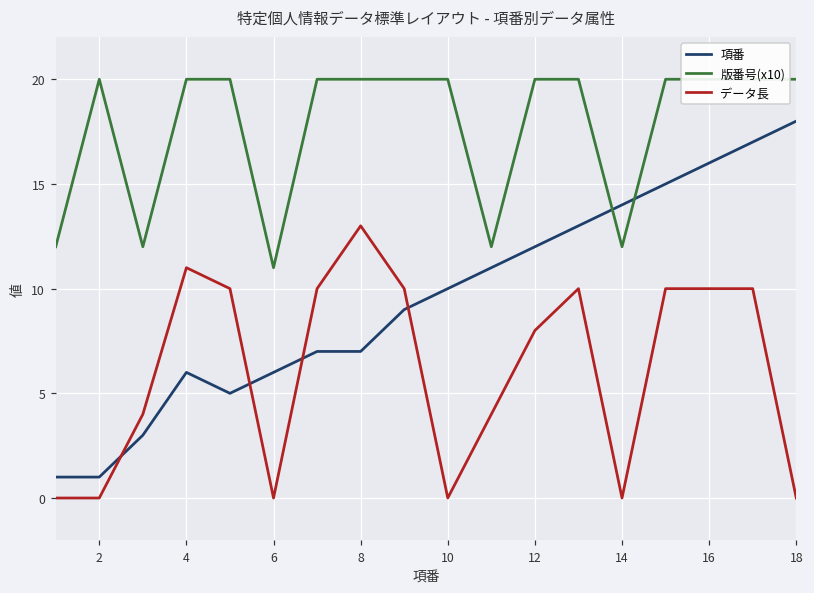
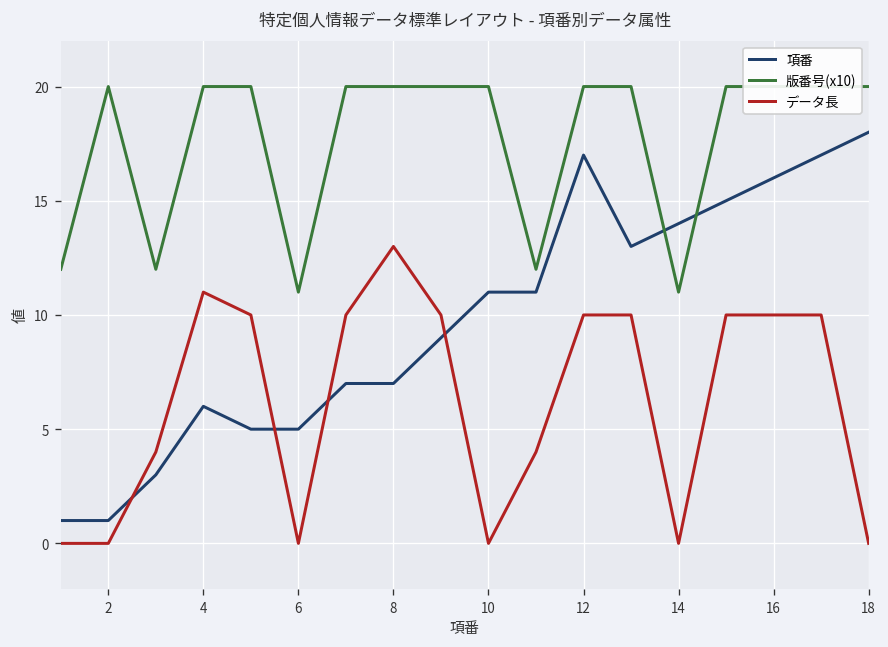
項番, 6: 6 -> 5
項番, 10: 10 -> 11
項番, 12: 12 -> 17
データ長, 12: 8 -> 10
版番号(x10), 14: 12 -> 11
